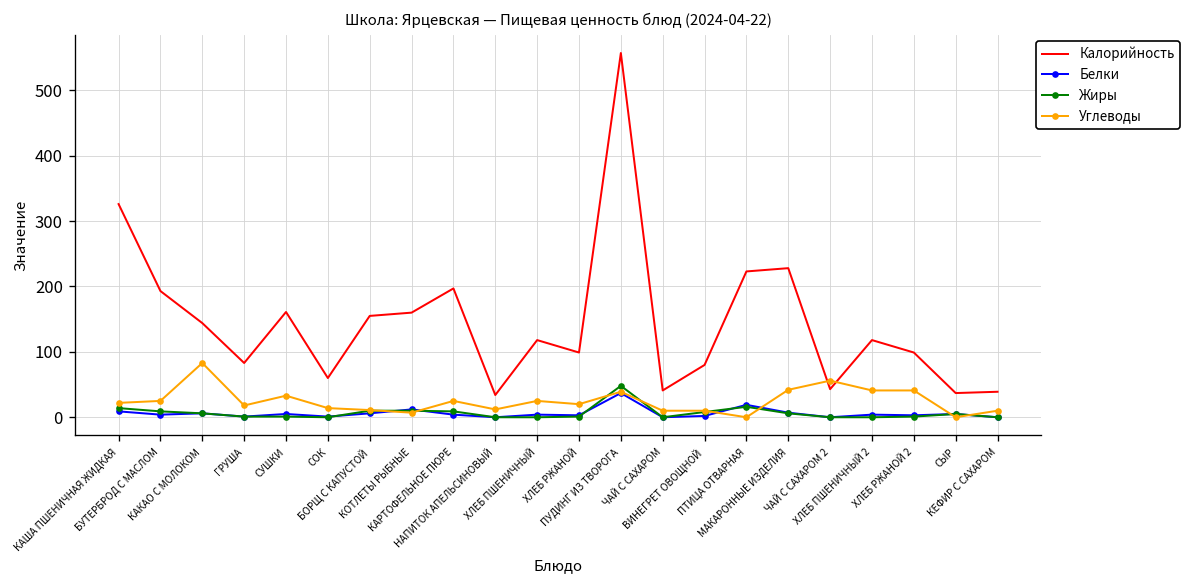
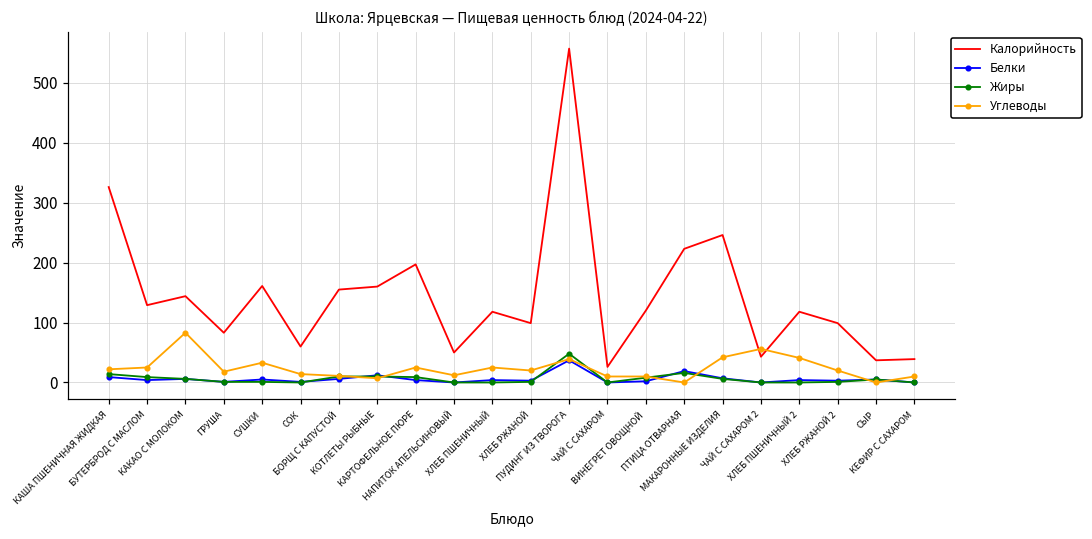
Калорийность, БУТЕРБРОД С МАСЛОМ: 190 -> 130
Калорийность, НАПИТОК АПЕЛЬСИНОВЫЙ: 30 -> 50
Калорийность, ЧАЙ С САХАРОМ: 40 -> 30
Калорийность, ВИНЕГРЕТ ОВОЩНОЙ: 80 -> 120
Калорийность, МАКАРОННЫЕ ИЗДЕЛИЯ: 230 -> 250
Углеводы, ХЛЕБ РЖАНОЙ 2: 40 -> 20
